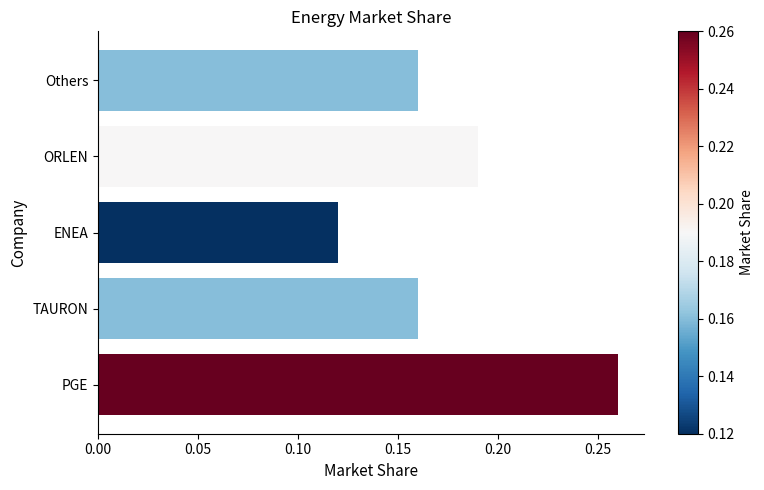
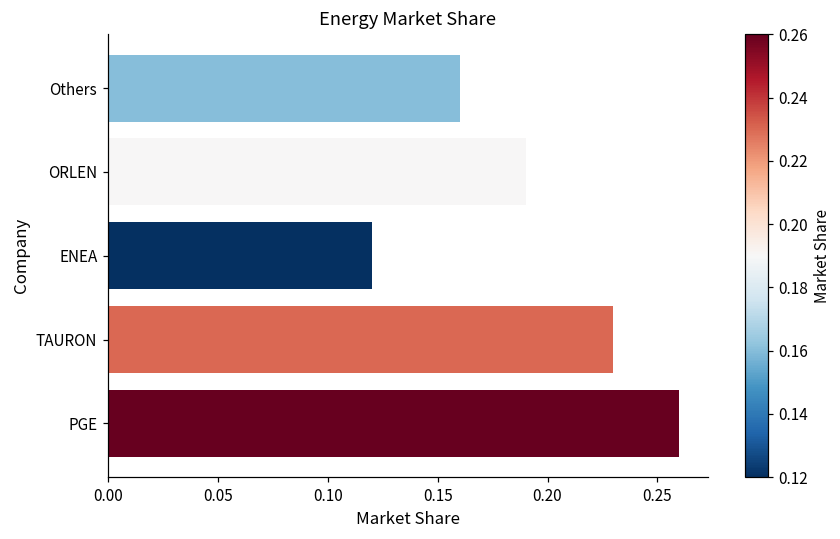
TAURON: 0.16 -> 0.23
